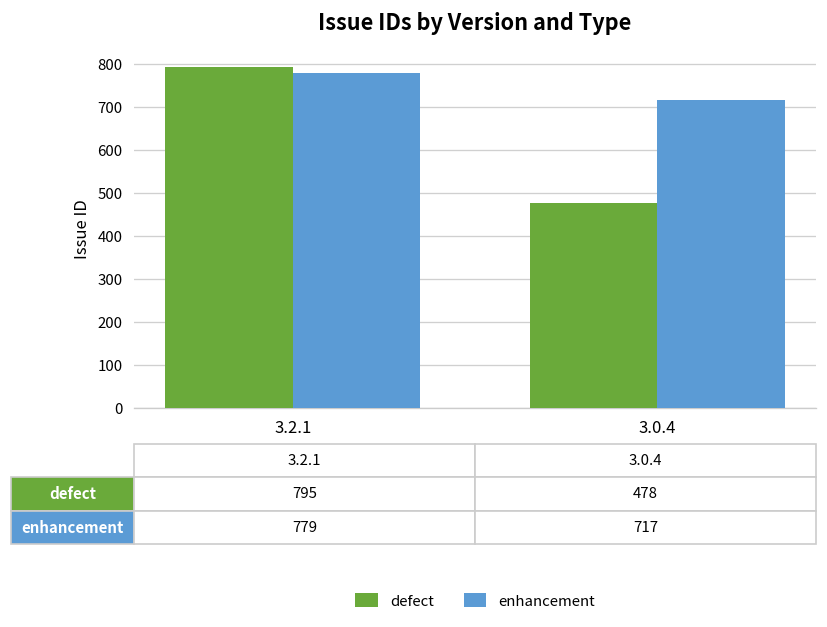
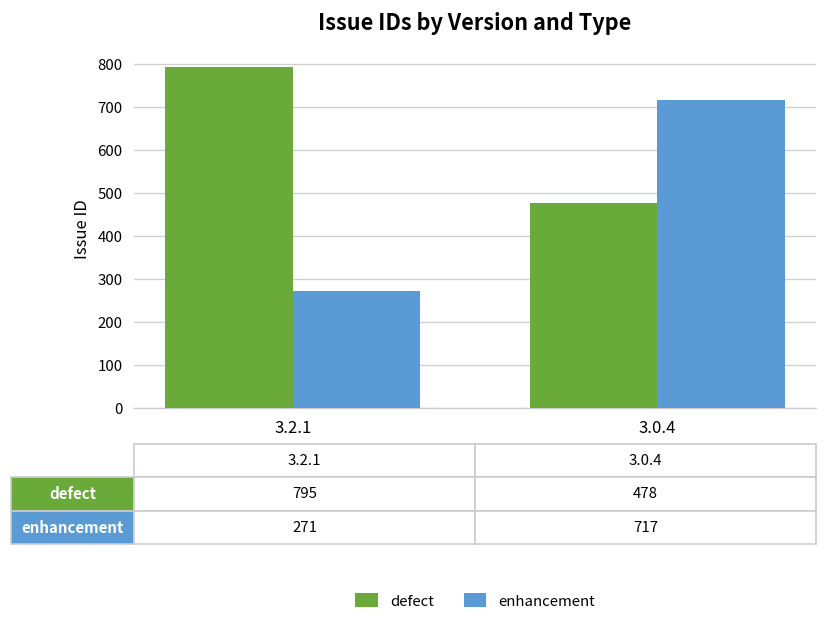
enhancement, 3.2.1: 779 -> 271
